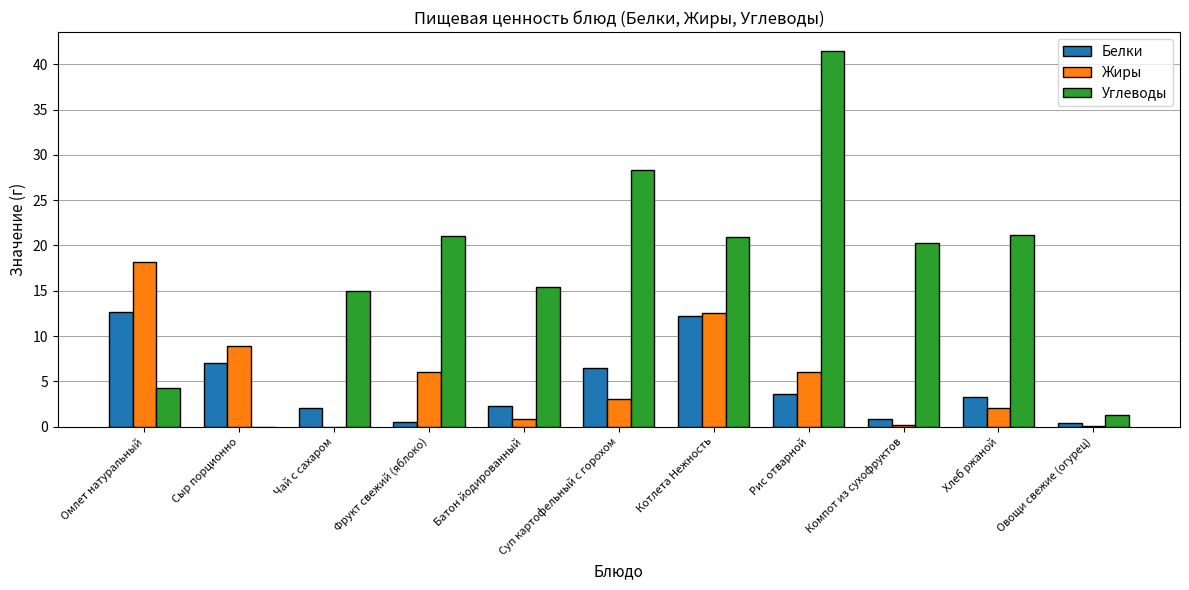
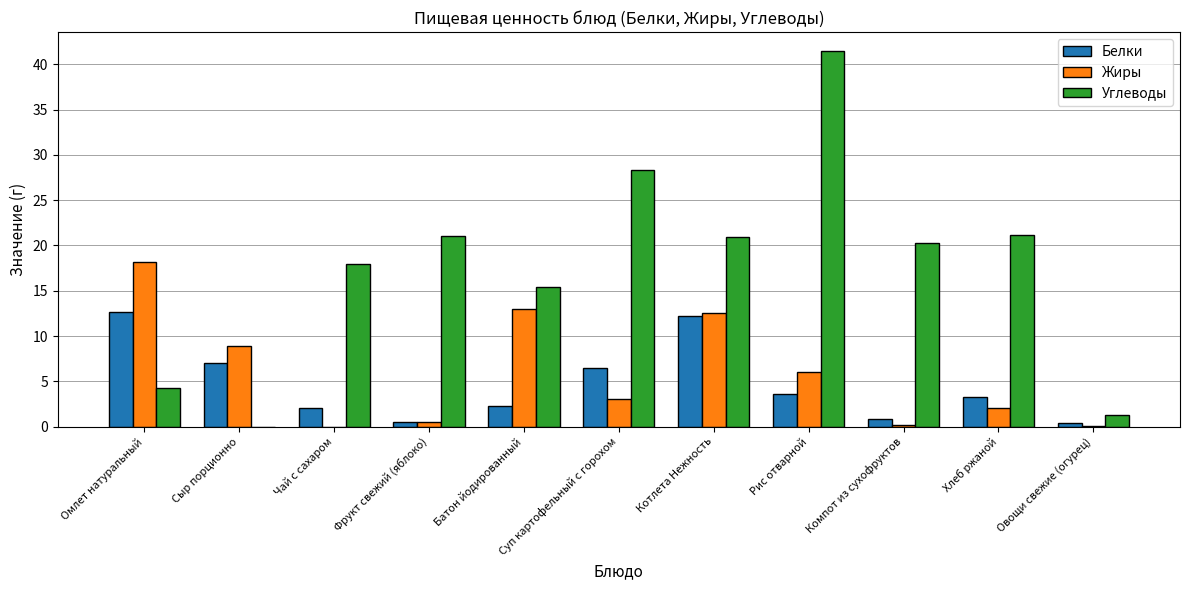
Углеводы, Чай с сахаром: 15 -> 18
Жиры, Фрукт свежий (яблоко): 6 -> 1
Жиры, Батон йодированный: 1 -> 13
